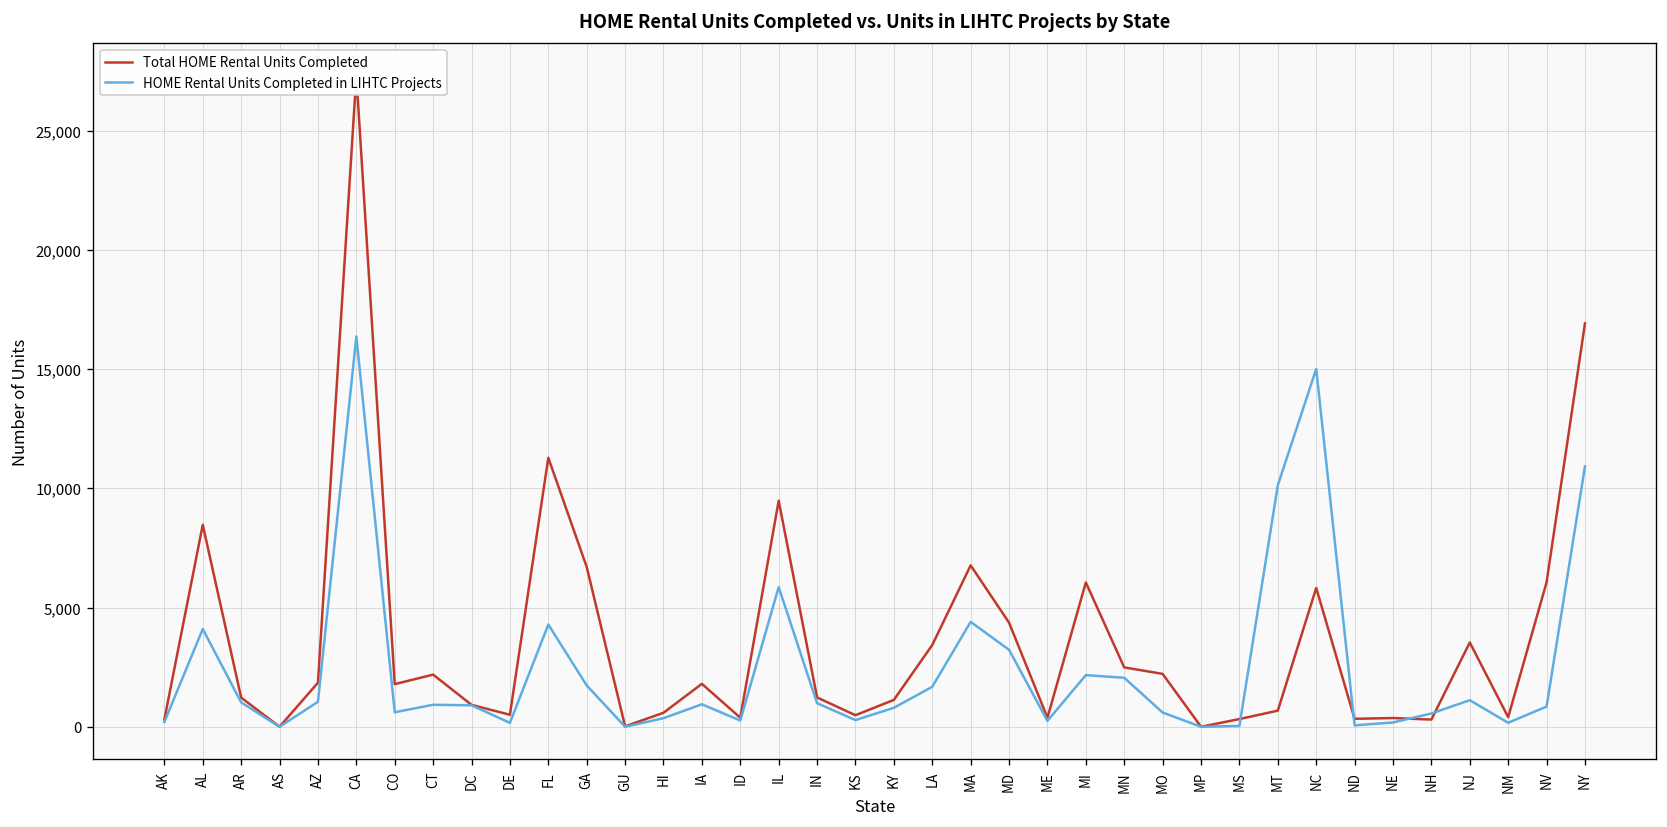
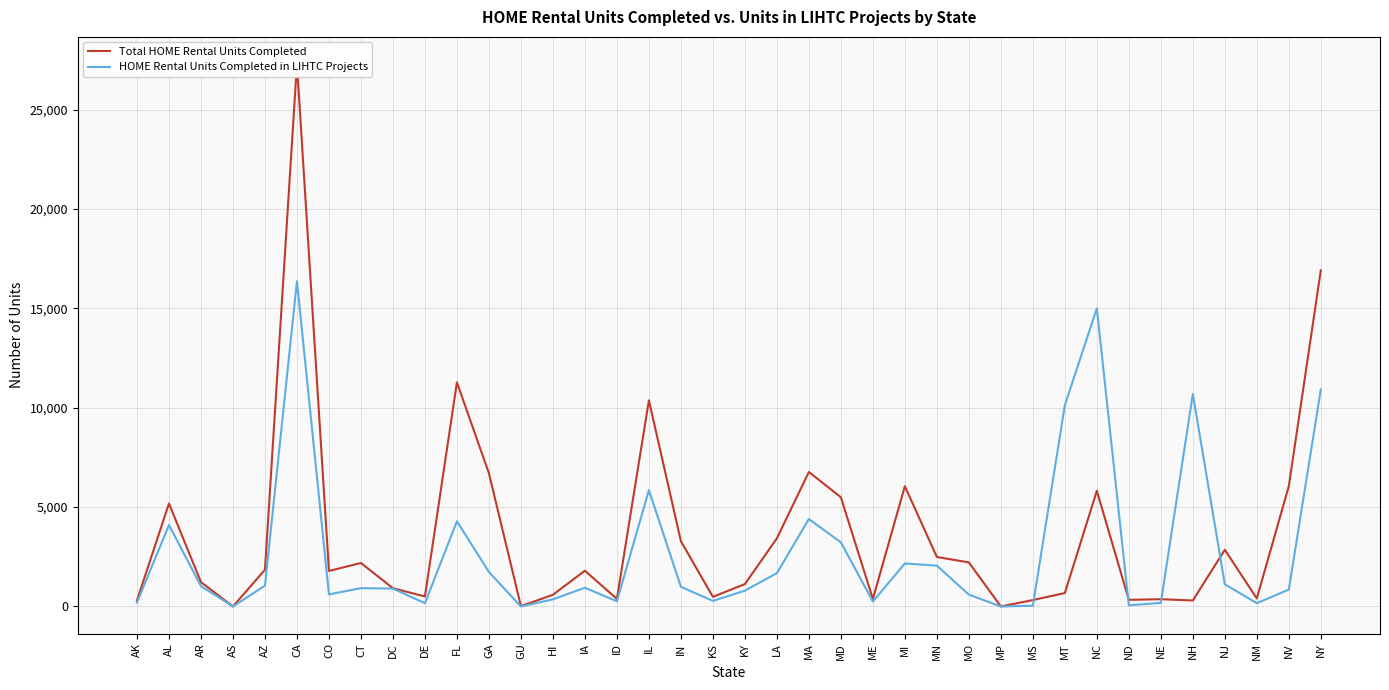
Total HOME Rental Units Completed, AL: 8,500 -> 5,200
Total HOME Rental Units Completed, IL: 9,500 -> 10,400
Total HOME Rental Units Completed, IN: 1,200 -> 3,300
Total HOME Rental Units Completed, MD: 4,400 -> 5,500
HOME Rental Units Completed in LIHTC Projects, NH: 600 -> 10,700
Total HOME Rental Units Completed, NJ: 3,500 -> 2,900
